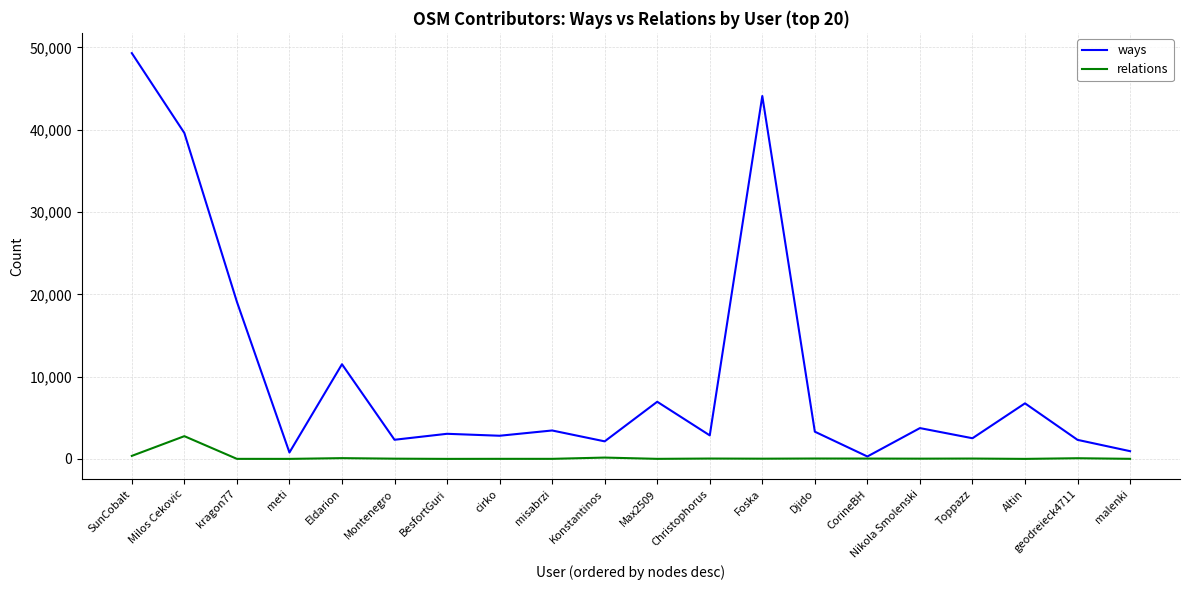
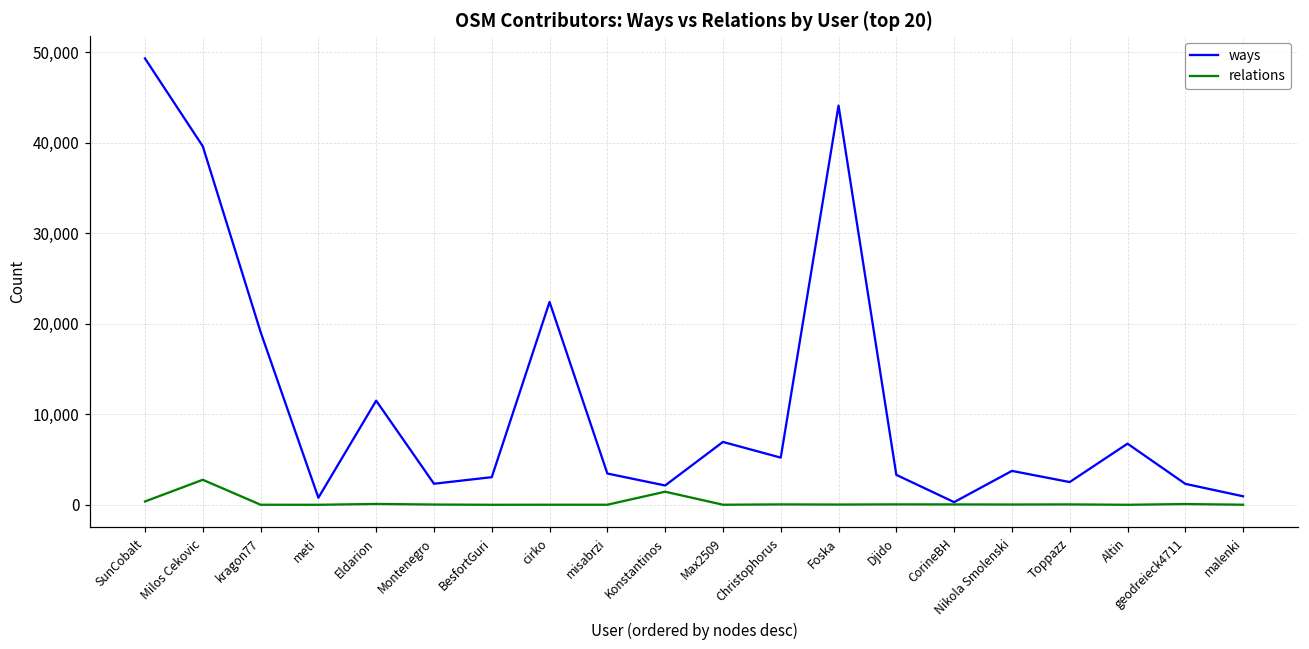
ways, cirko: 3,000 -> 22,000
relations, Konstantinos: 0 -> 1,000
ways, Christophorus: 3,000 -> 5,000
